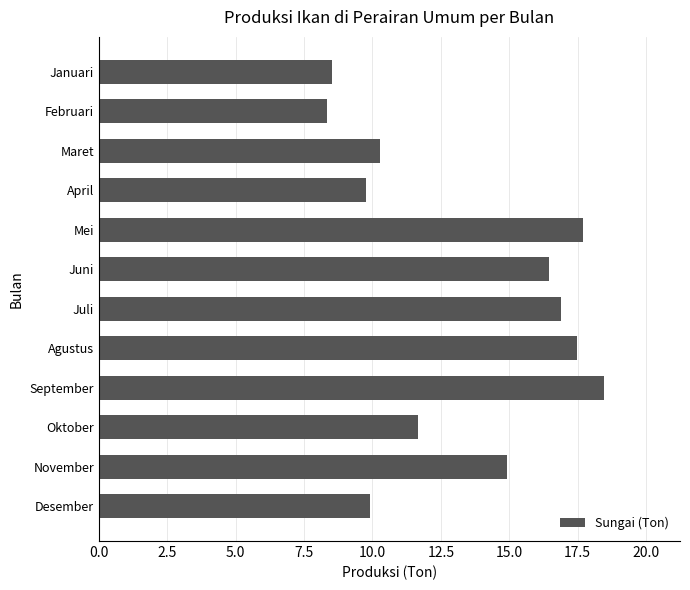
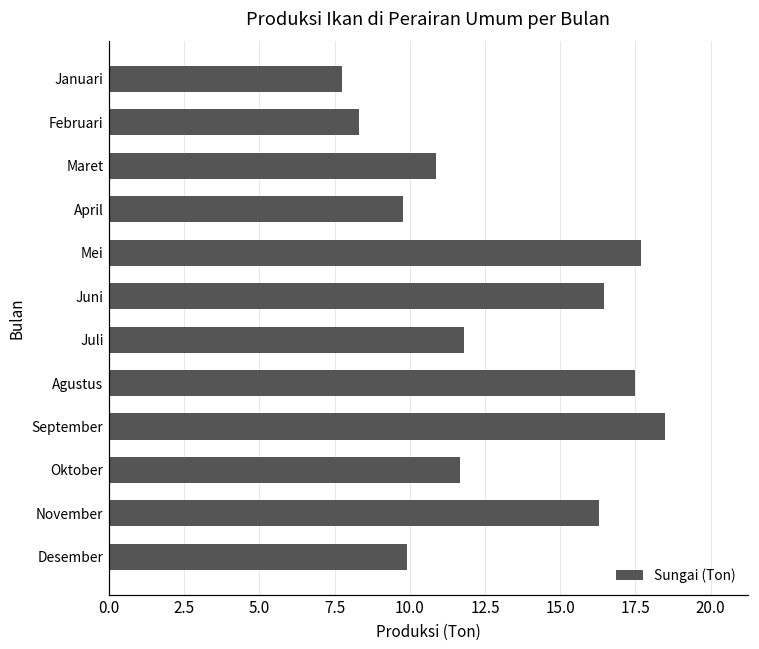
Januari: 8.5 -> 7.7
Maret: 10.3 -> 10.9
Juli: 16.9 -> 11.8
November: 14.9 -> 16.3
